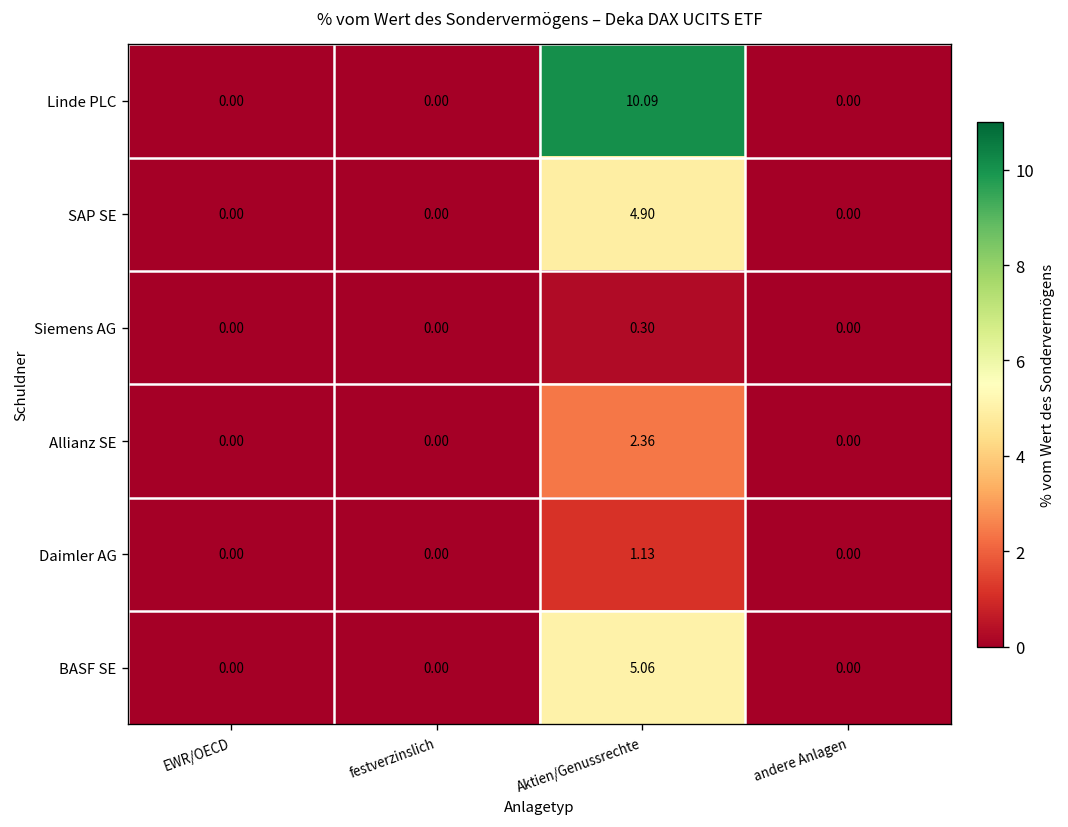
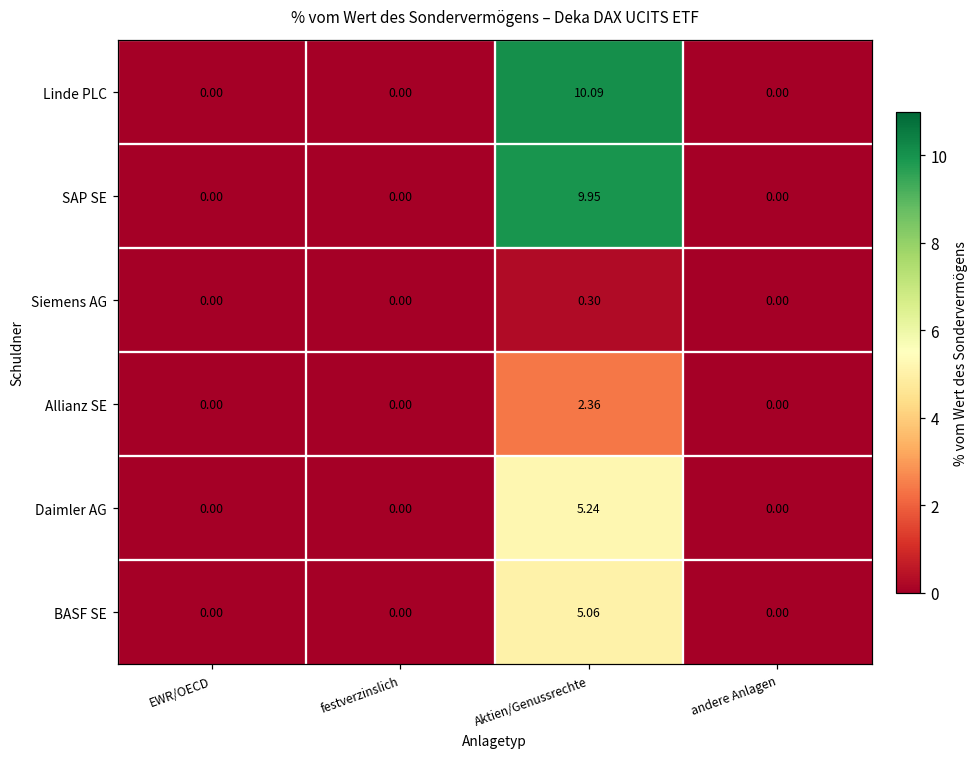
SAP SE, Aktien/Genussrechte: 4.90 -> 9.95
Daimler AG, Aktien/Genussrechte: 1.13 -> 5.24
